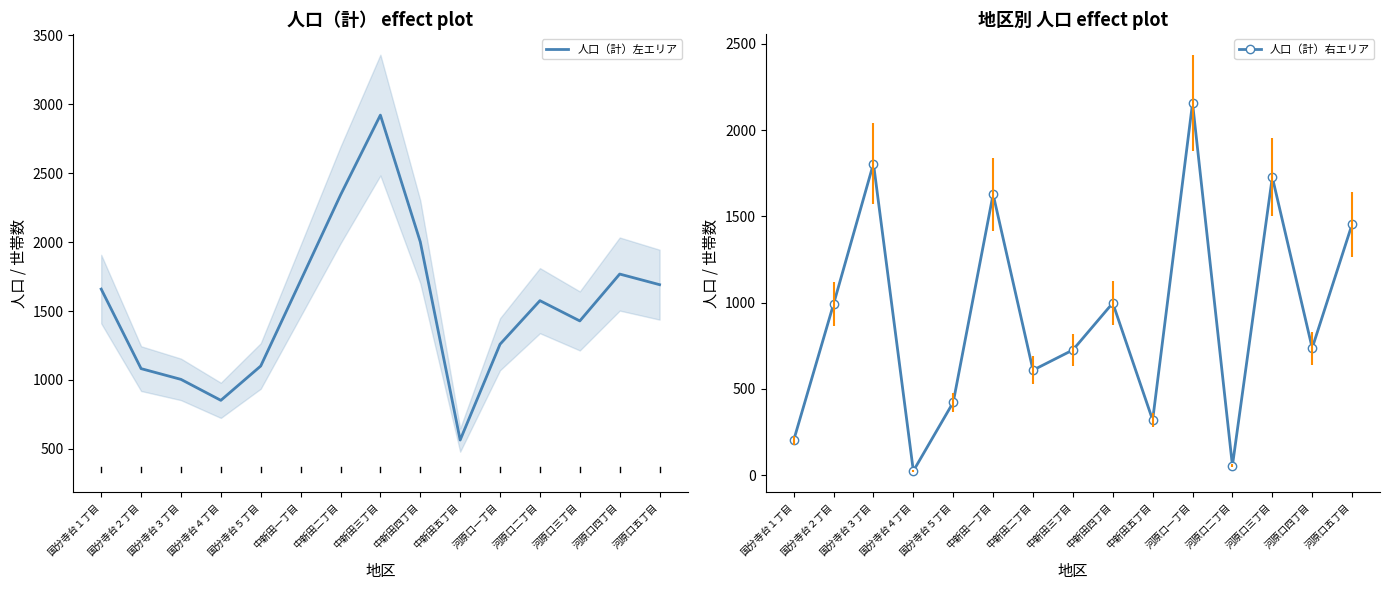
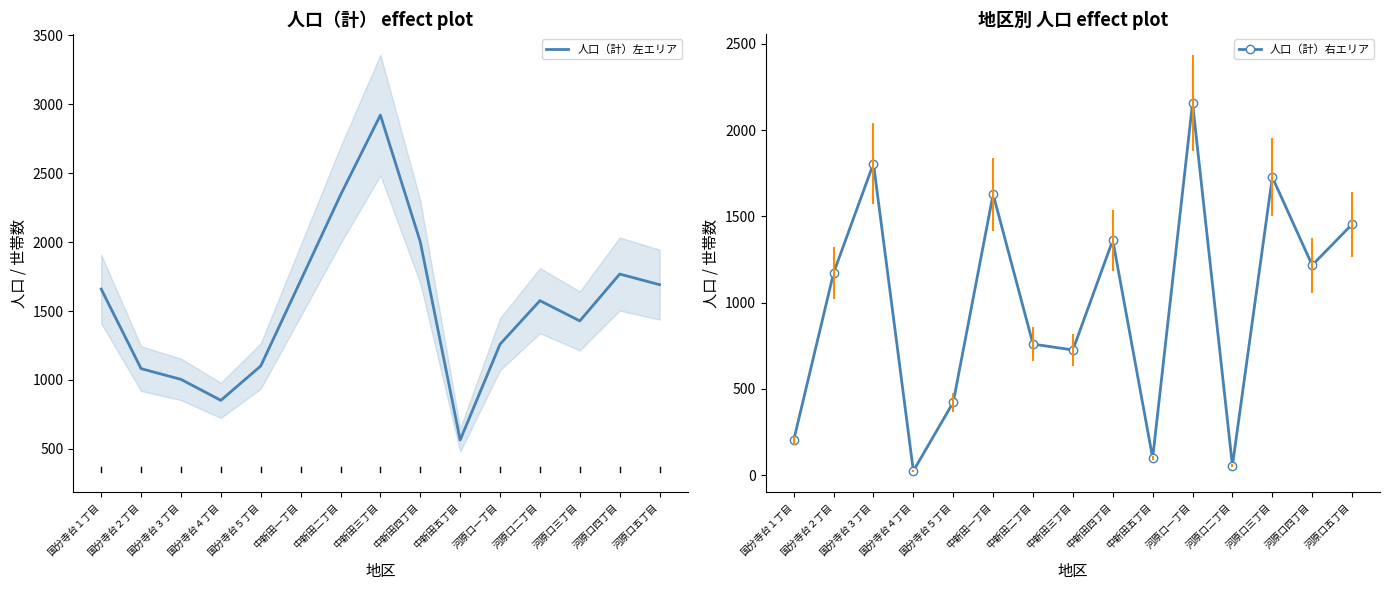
地区別 人口 effect plot, 国分寺台２丁目: 990 -> 1170
地区別 人口 effect plot, 中新田二丁目: 610 -> 760
地区別 人口 effect plot, 中新田四丁目: 1000 -> 1360
地区別 人口 effect plot, 中新田五丁目: 320 -> 100
地区別 人口 effect plot, 河原口四丁目: 740 -> 1220
